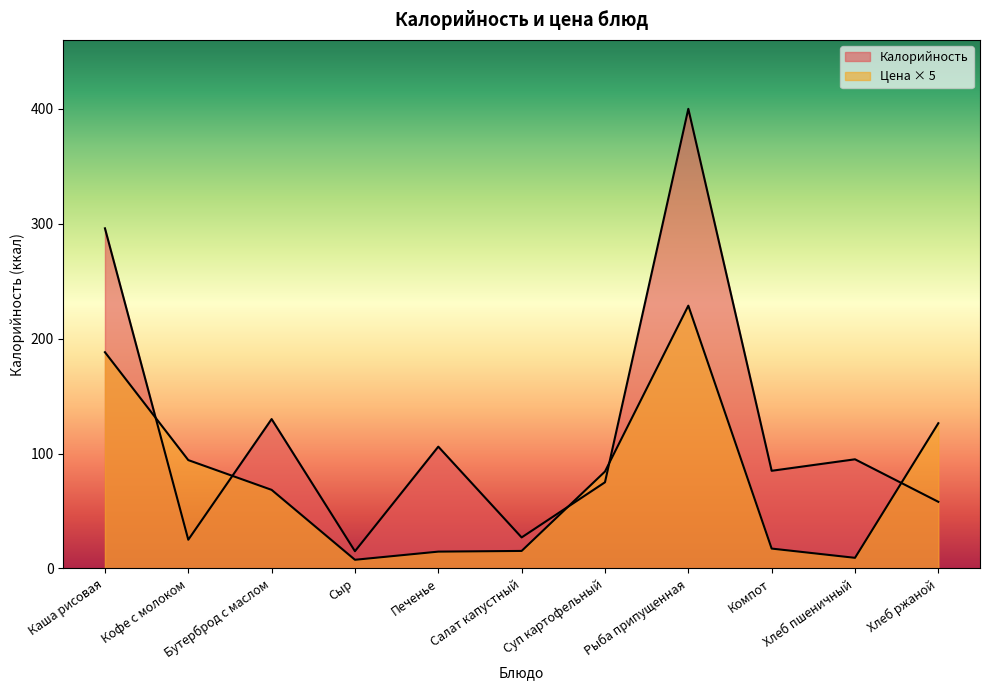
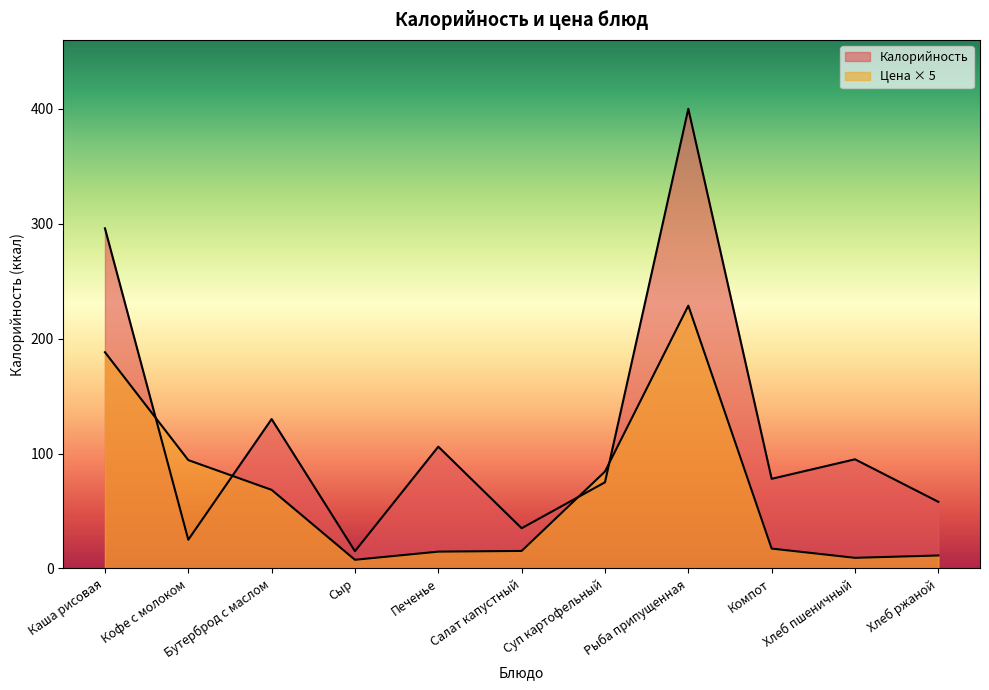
Калорийность, Салат капустный: 27 -> 35
Калорийность, Компот: 85 -> 78
Цена × 5, Хлеб ржаной: 126 -> 11
